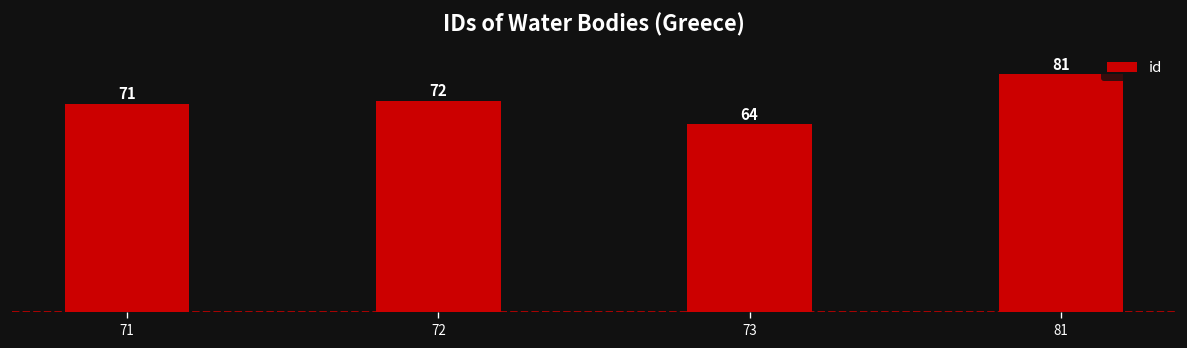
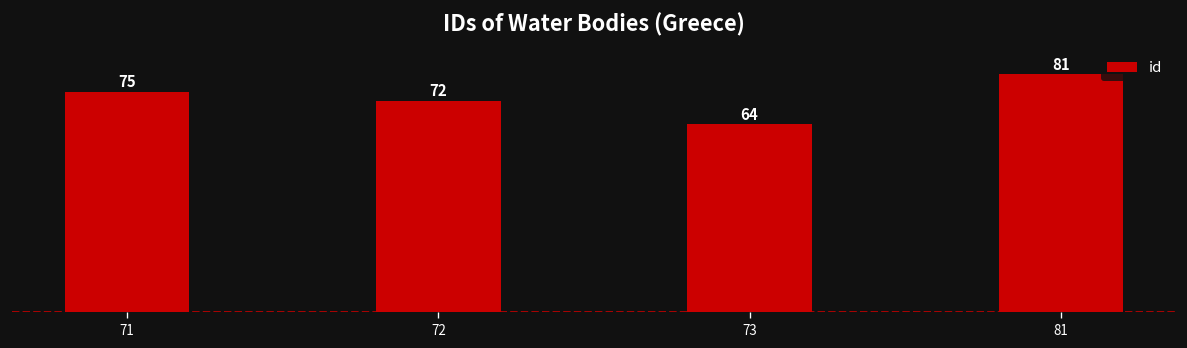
71: 71 -> 75
